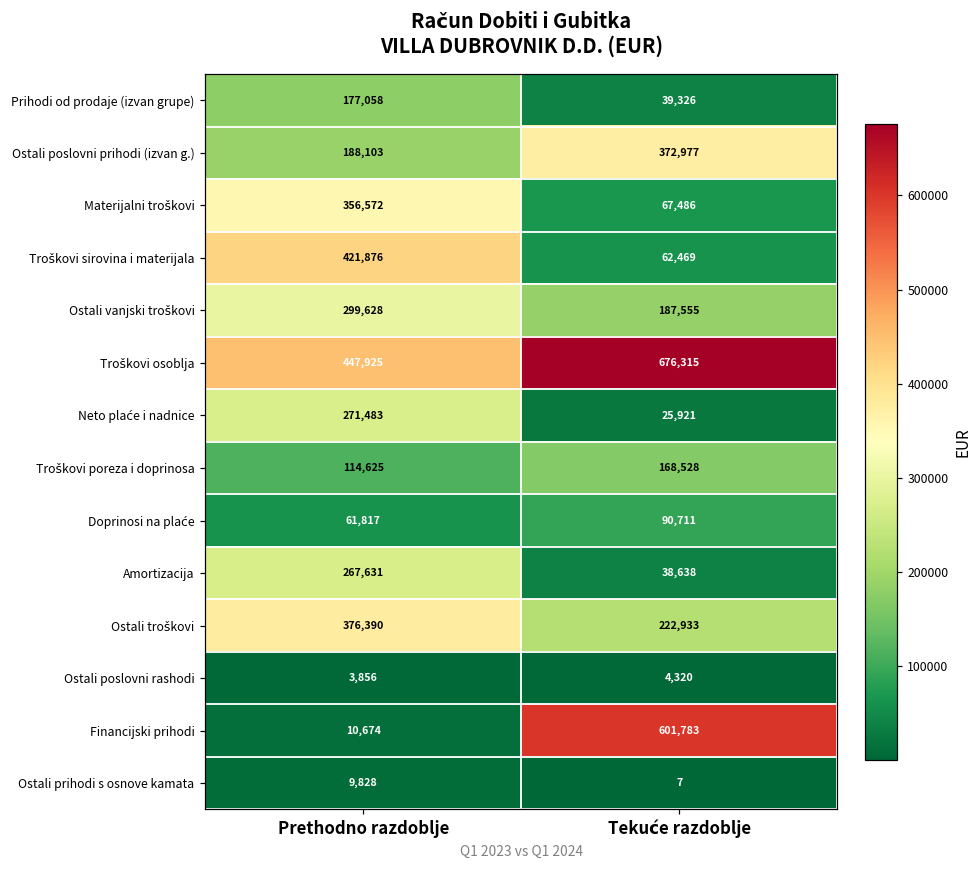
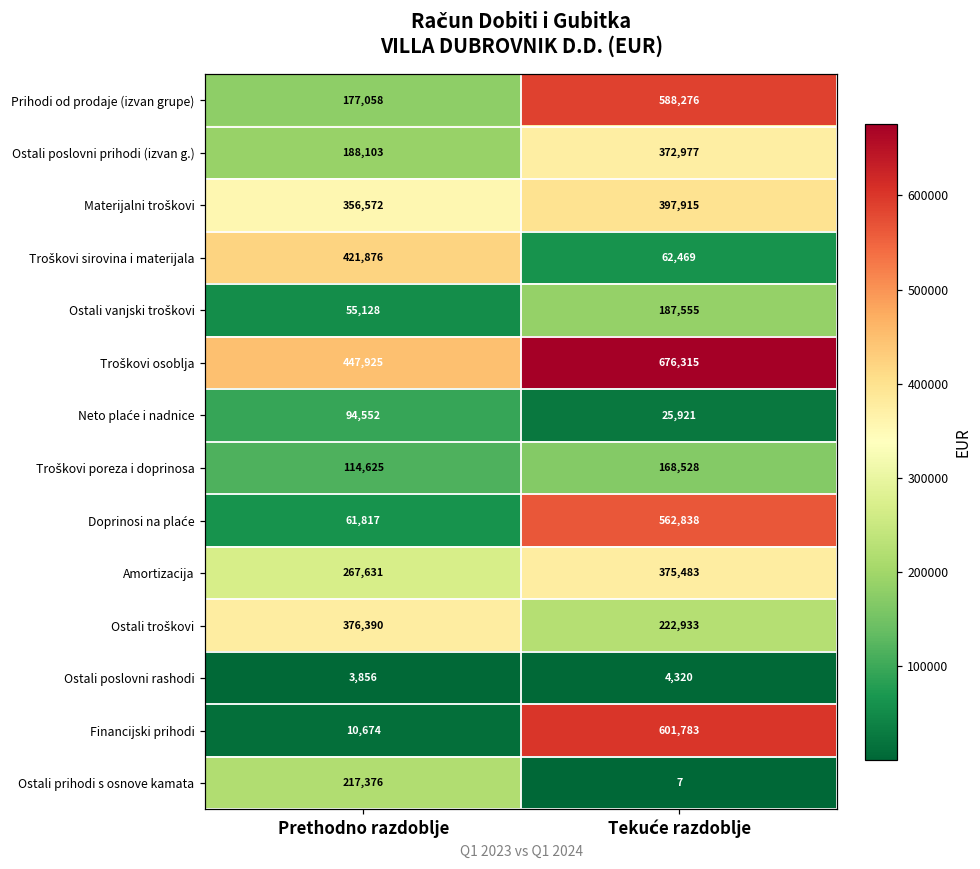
Prihodi od prodaje (izvan grupe), Tekuće razdoblje: 39,326 -> 588,276
Materijalni troškovi, Tekuće razdoblje: 67,486 -> 397,915
Ostali vanjski troškovi, Prethodno razdoblje: 299,628 -> 55,128
Neto plaće i nadnice, Prethodno razdoblje: 271,483 -> 94,552
Doprinosi na plaće, Tekuće razdoblje: 90,711 -> 562,838
Amortizacija, Tekuće razdoblje: 38,638 -> 375,483
Ostali prihodi s osnove kamata, Prethodno razdoblje: 9,828 -> 217,376
